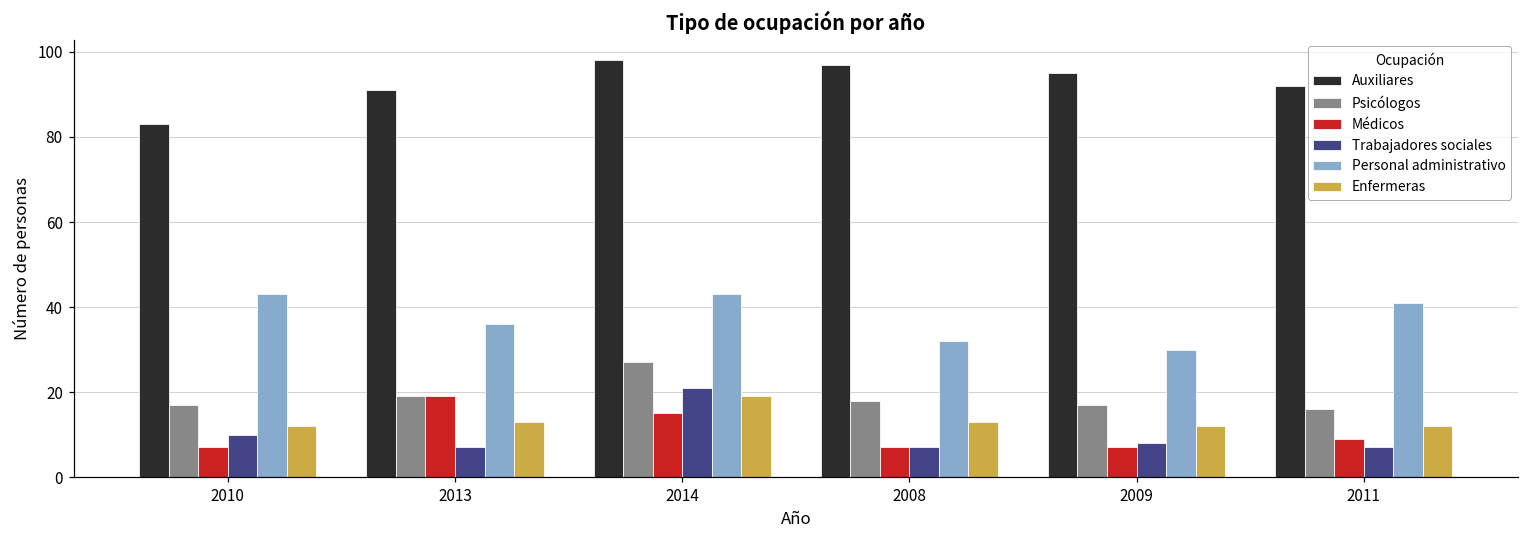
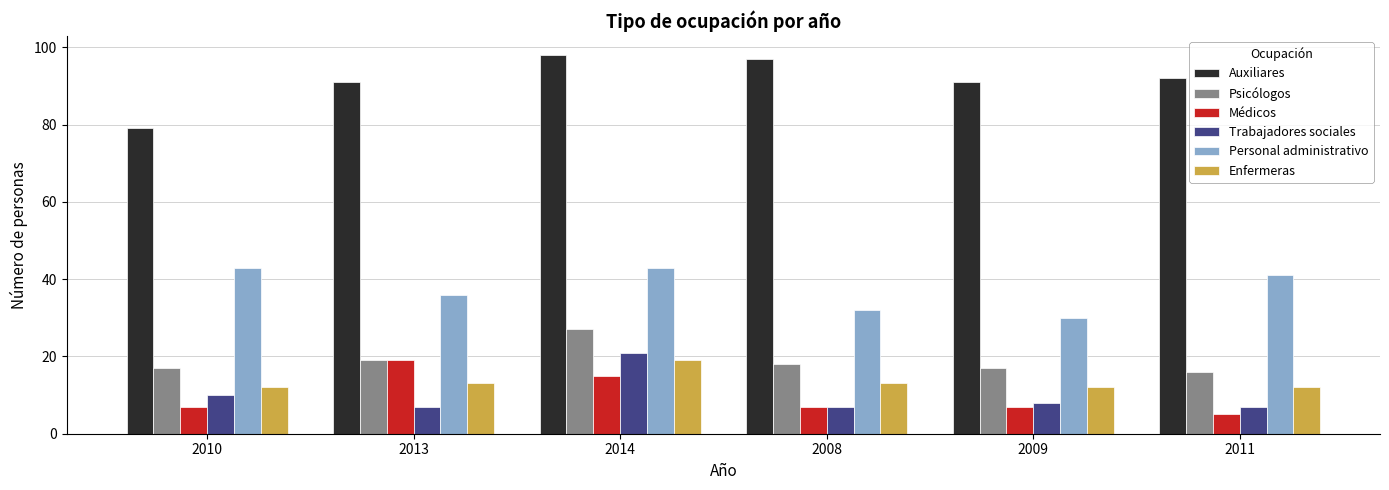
Auxiliares, 2010: 83 -> 79
Auxiliares, 2009: 95 -> 91
Médicos, 2011: 9 -> 5
